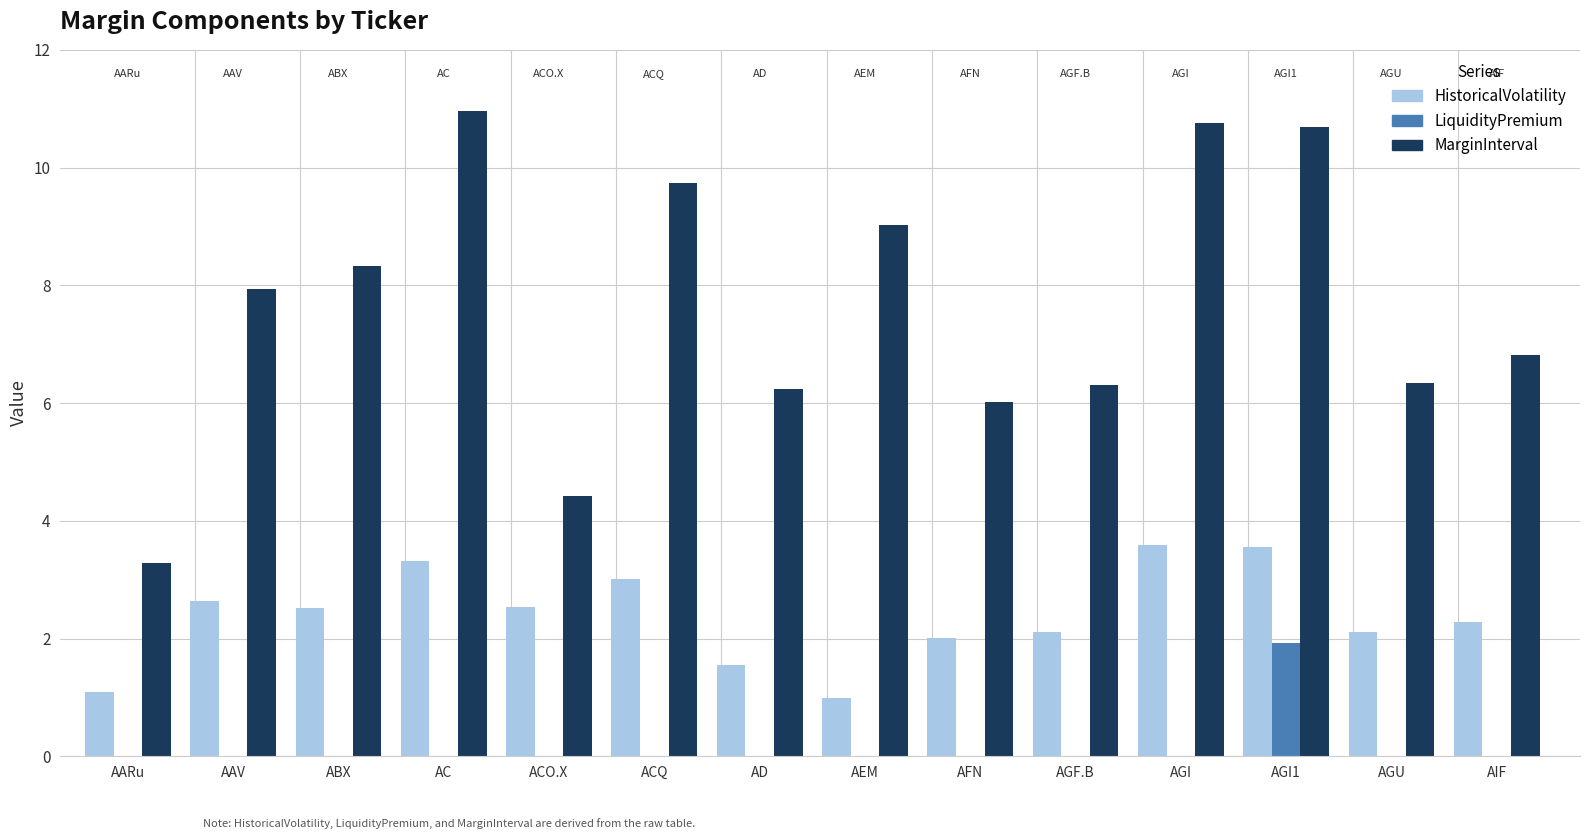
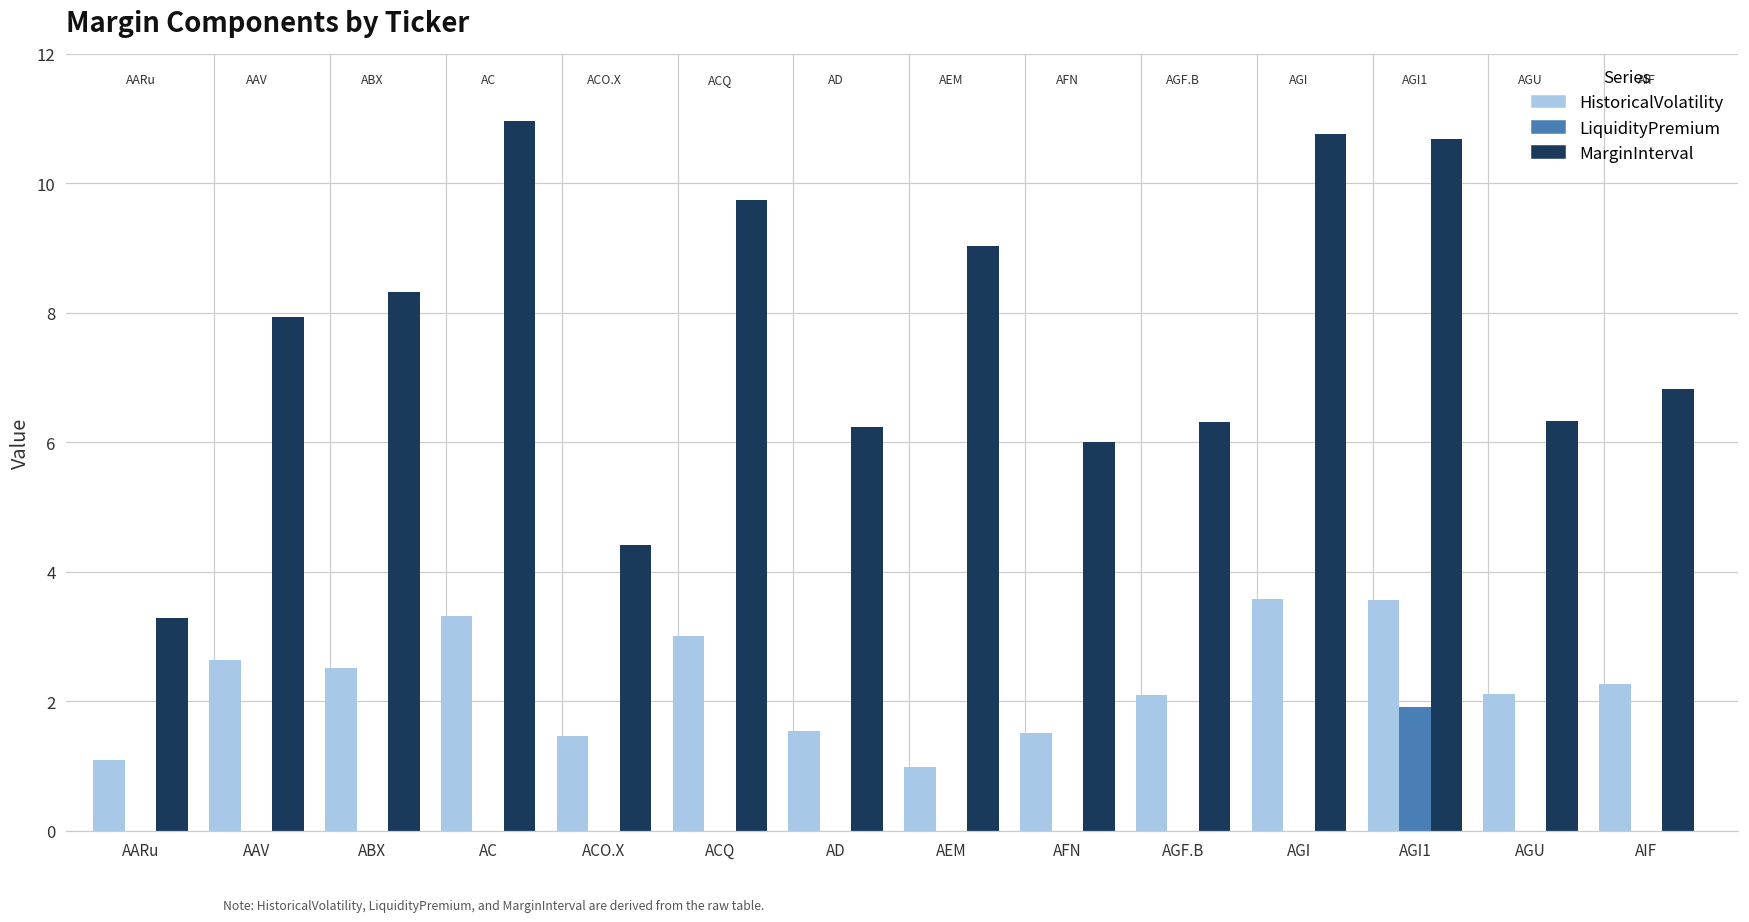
HistoricalVolatility, ACO.X: 2.5 -> 1.5
HistoricalVolatility, AFN: 2.0 -> 1.5
